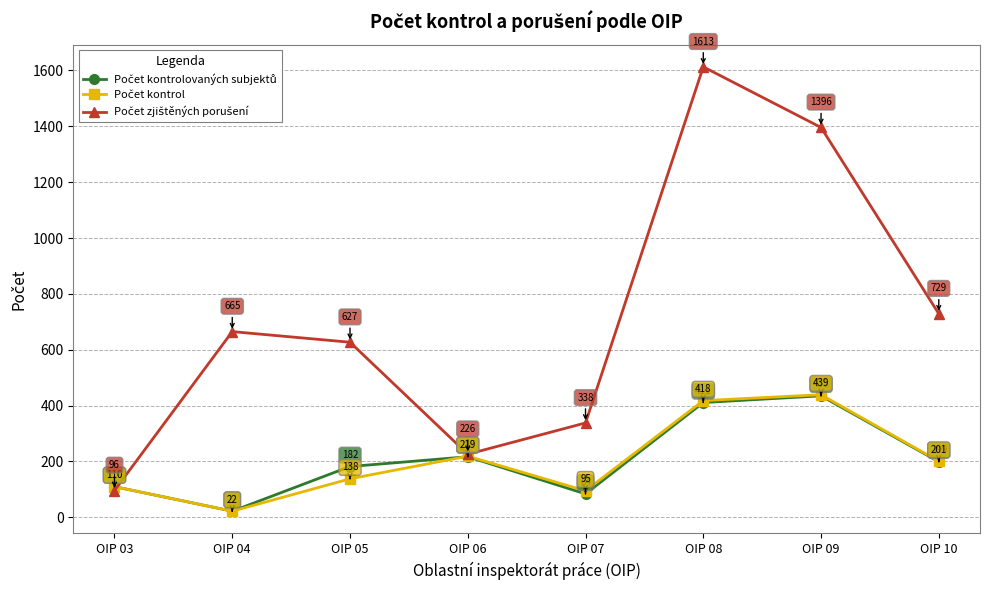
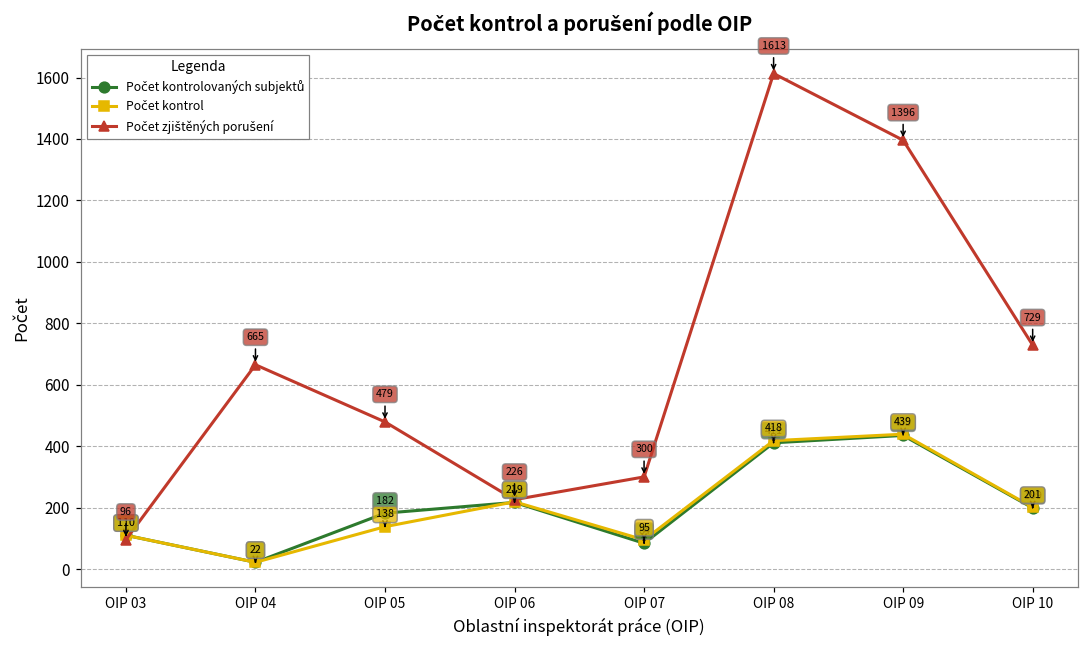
Počet zjištěných porušení, OIP 05: 627 -> 479
Počet zjištěných porušení, OIP 07: 338 -> 300
